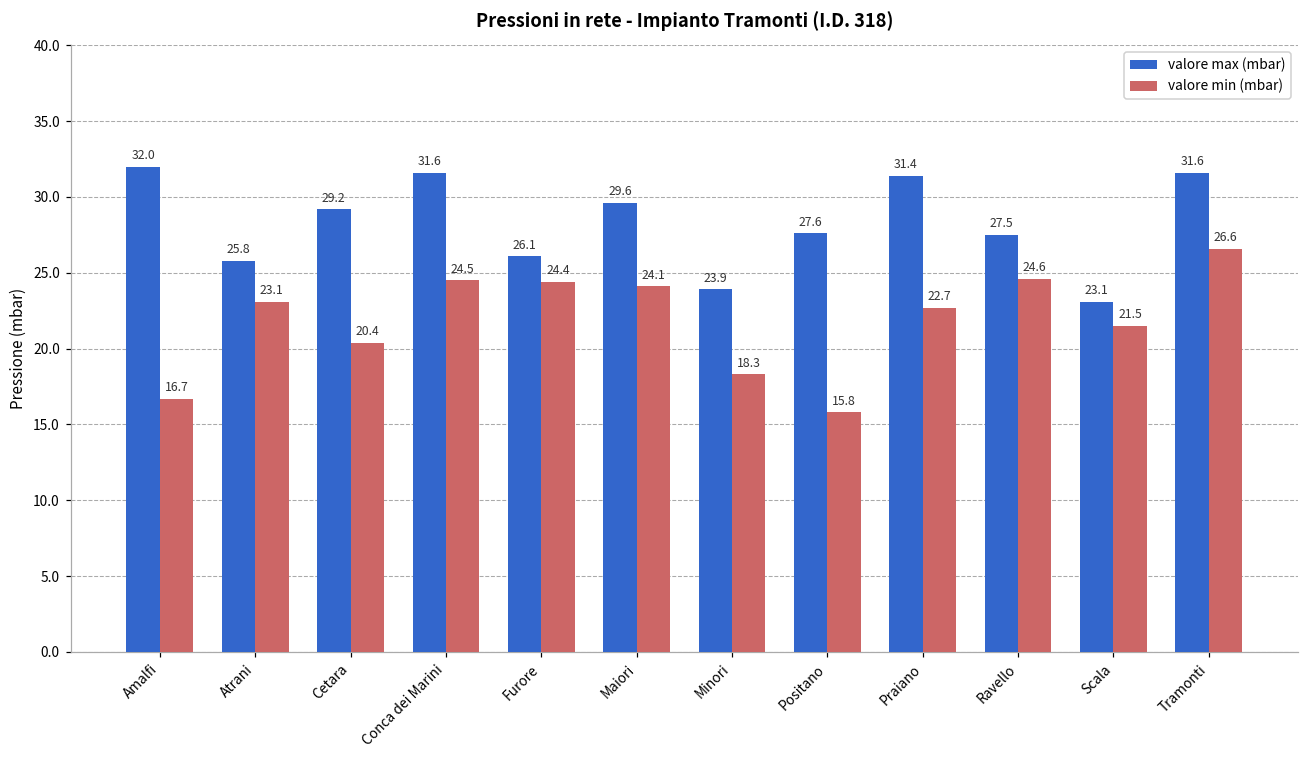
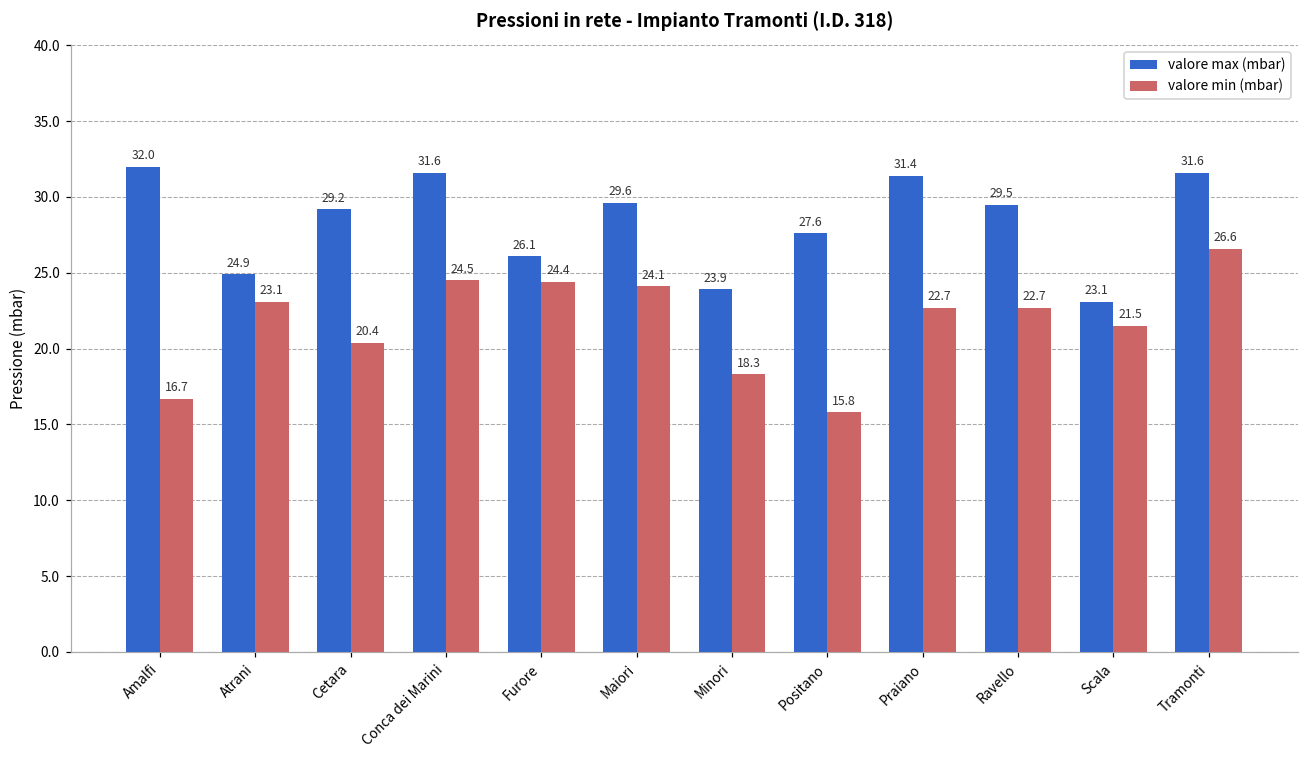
valore max (mbar), Atrani: 25.8 -> 24.9
valore max (mbar), Ravello: 27.5 -> 29.5
valore min (mbar), Ravello: 24.6 -> 22.7
